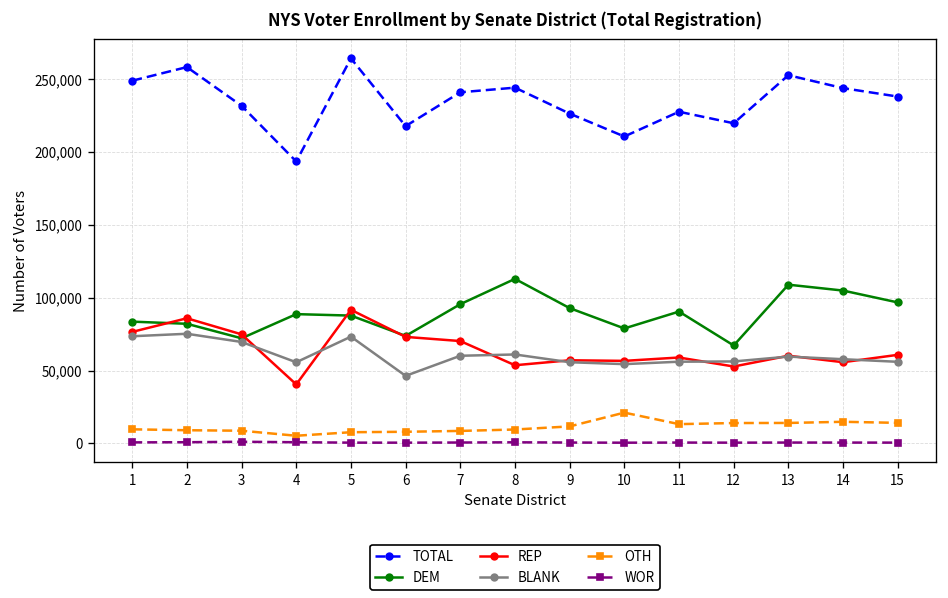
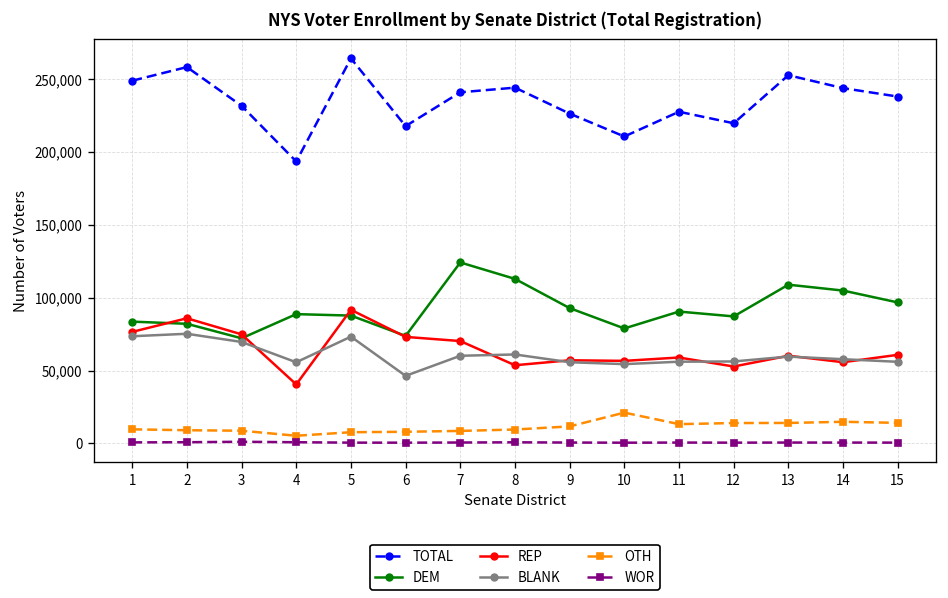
DEM, 7: 96,000 -> 124,000
DEM, 12: 67,000 -> 87,000
